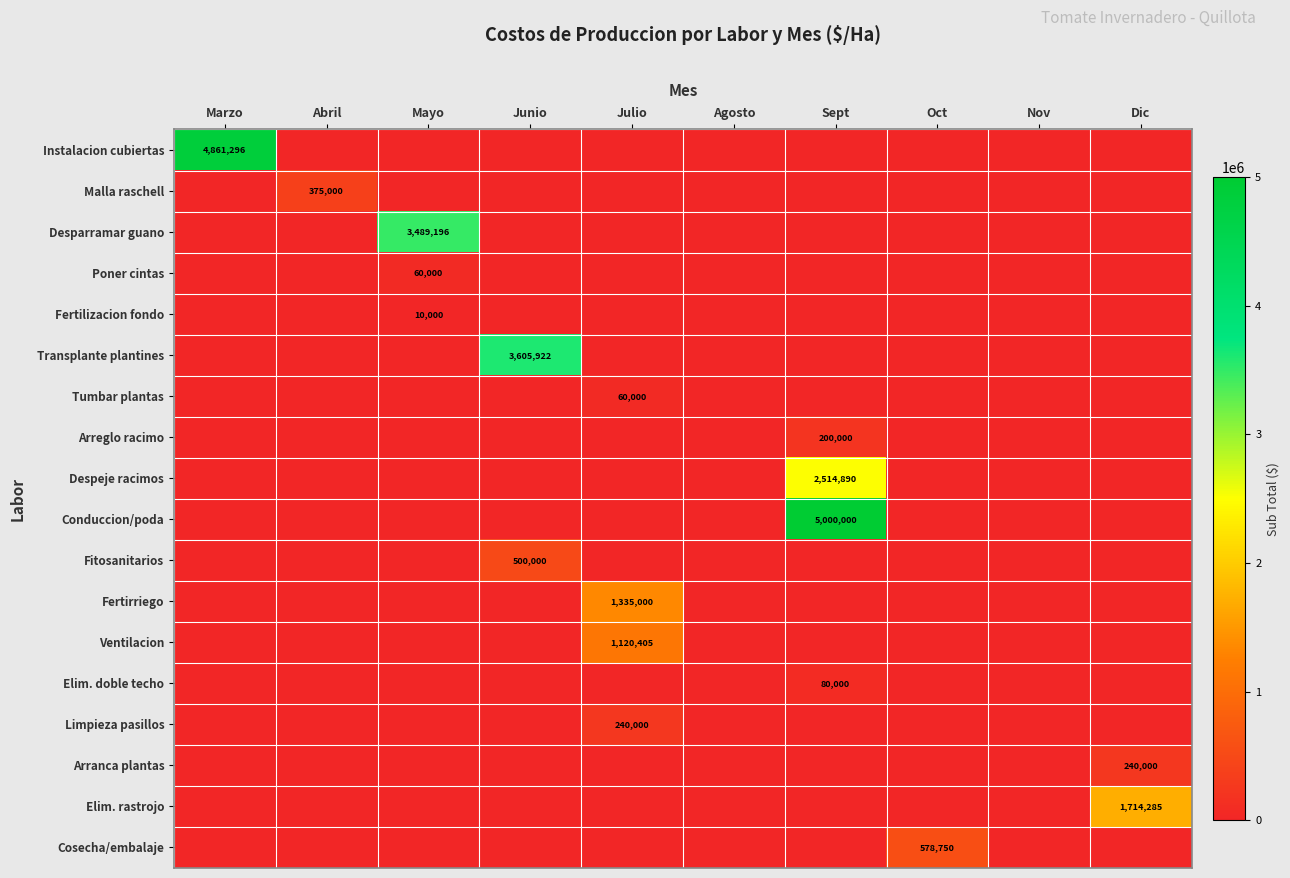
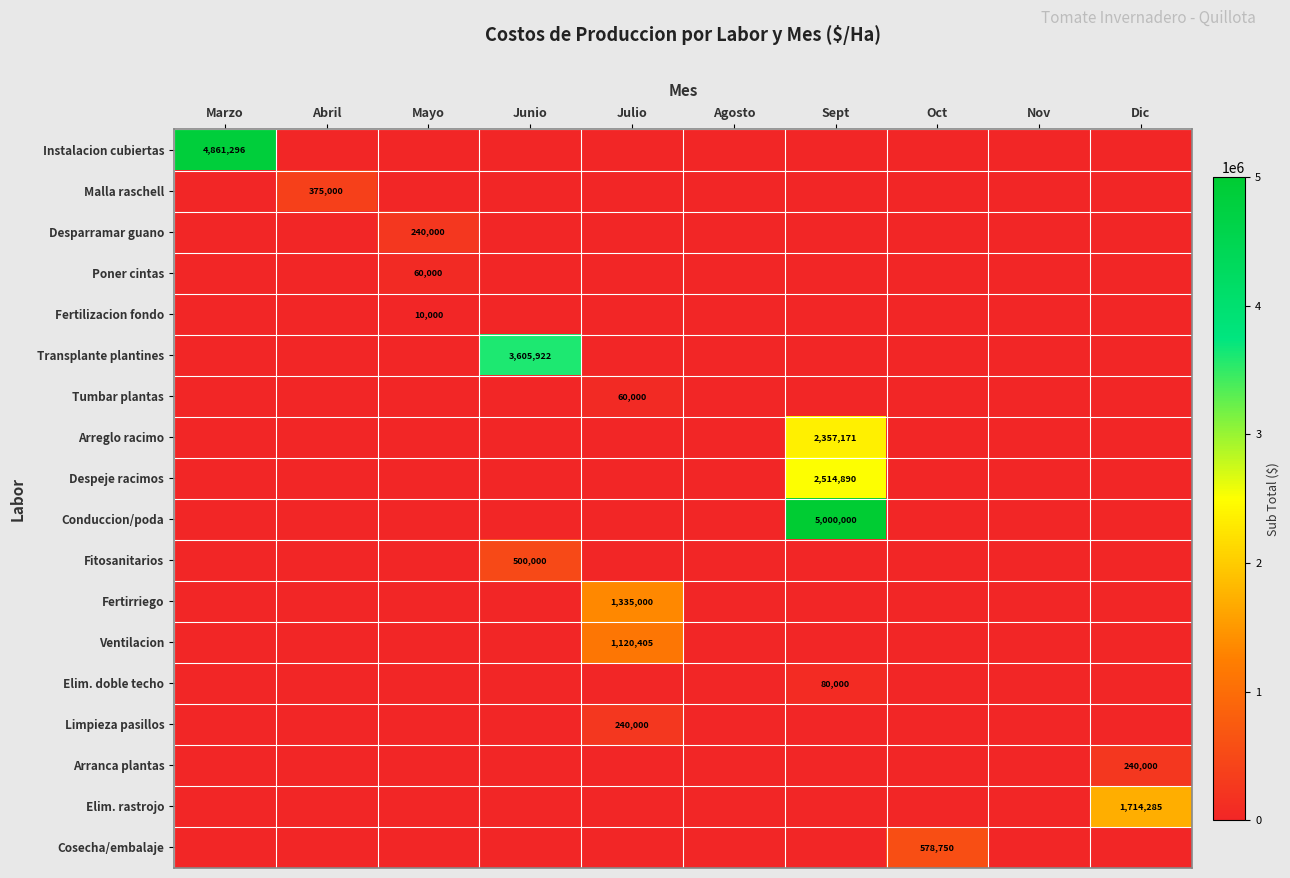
Desparramar guano, Mayo: 3,489,196 -> 240,000
Arreglo racimo, Sept: 200,000 -> 2,357,171
